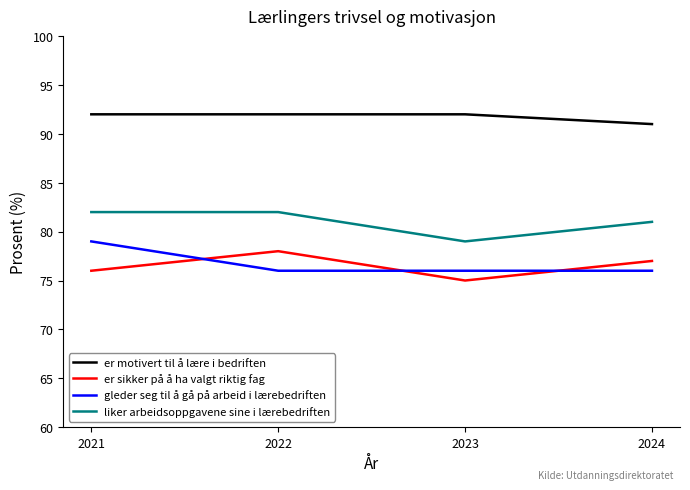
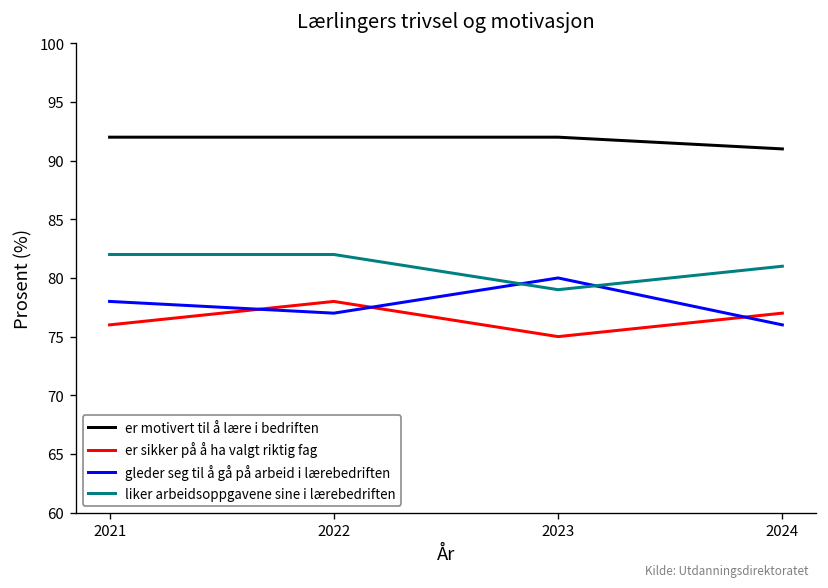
gleder seg til å gå på arbeid i lærebedriften, 2021: 79 -> 78
gleder seg til å gå på arbeid i lærebedriften, 2022: 76 -> 77
gleder seg til å gå på arbeid i lærebedriften, 2023: 76 -> 80
